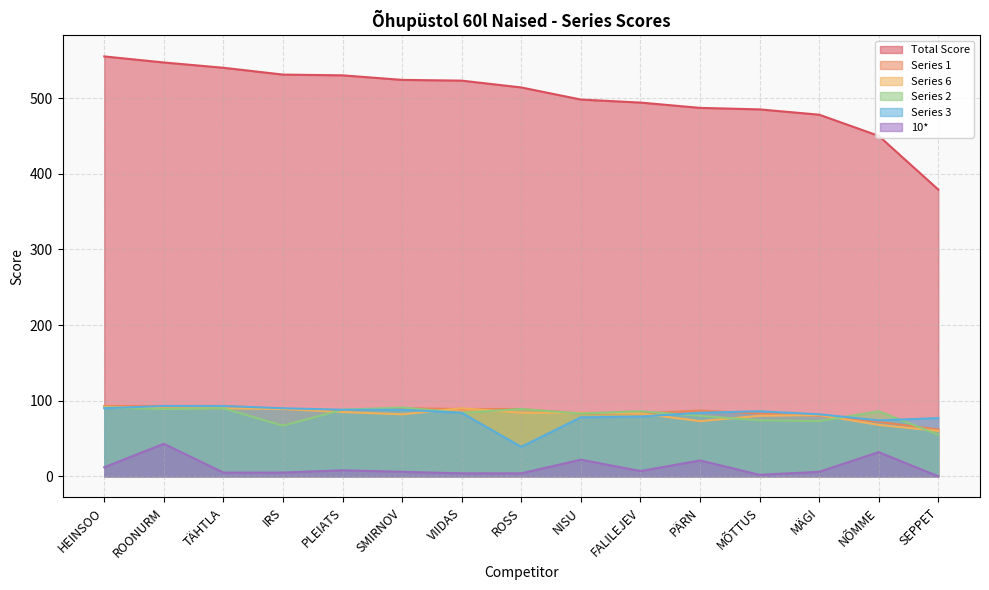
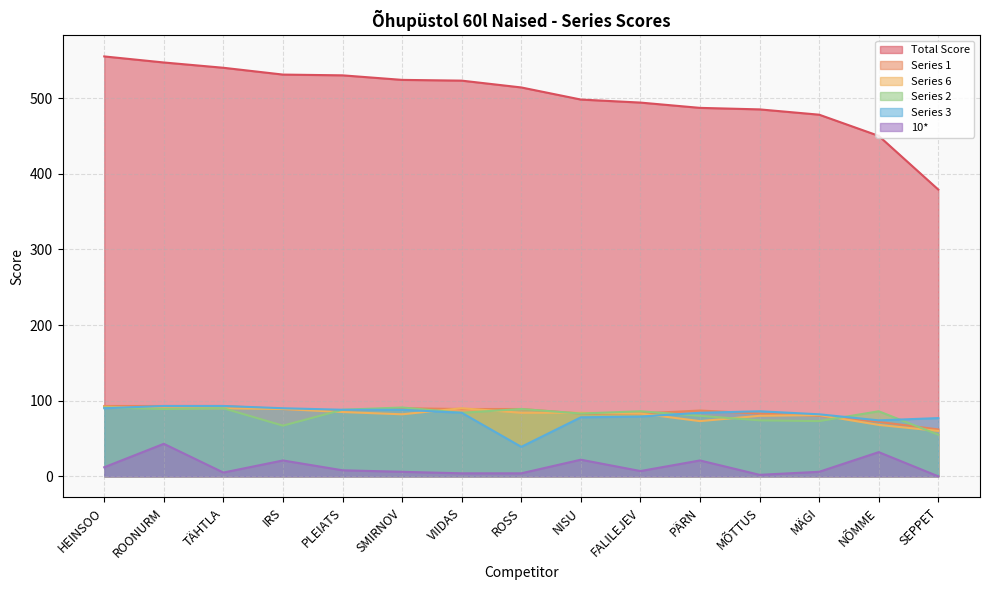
10*, IRS: 10 -> 20
